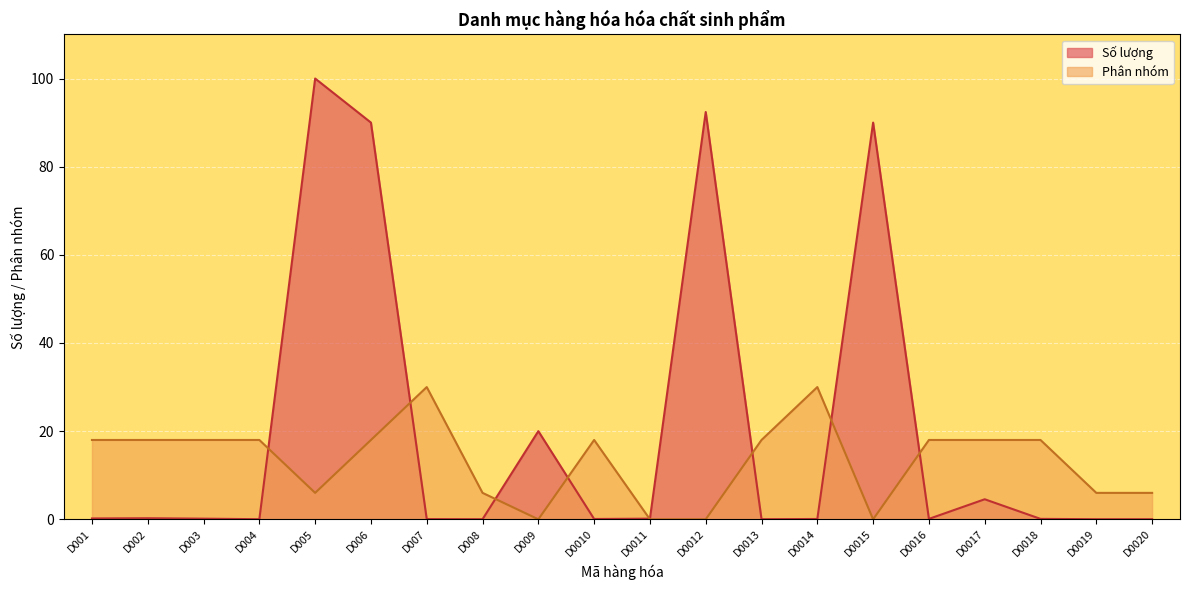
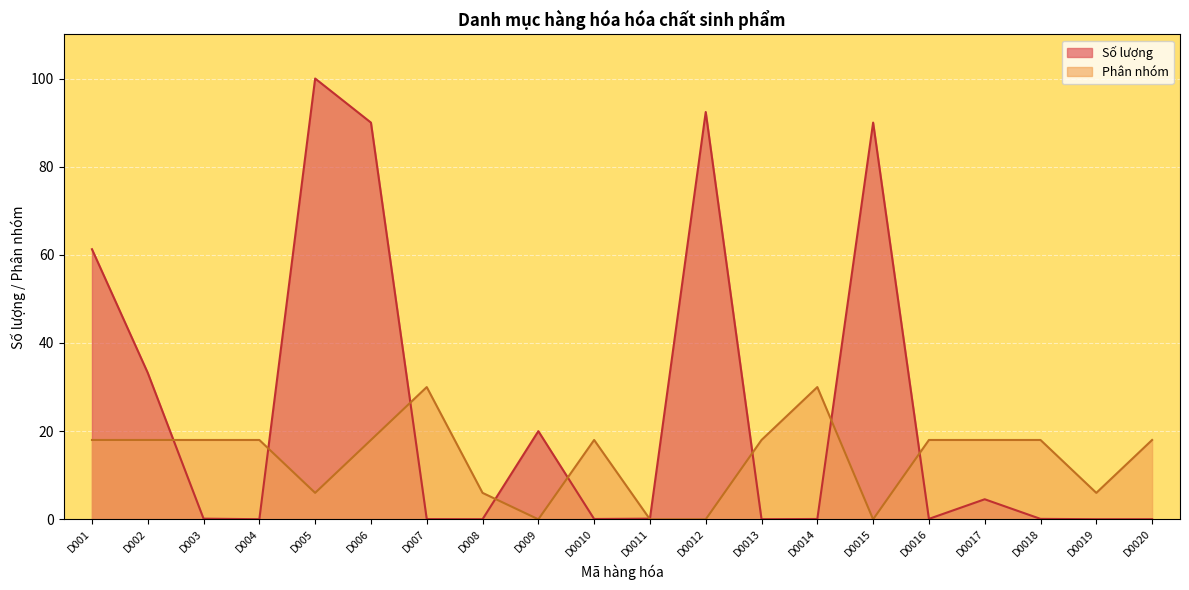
Số lượng, D001: 0 -> 61
Số lượng, D002: 0 -> 33
Phân nhóm, D0020: 6 -> 18
